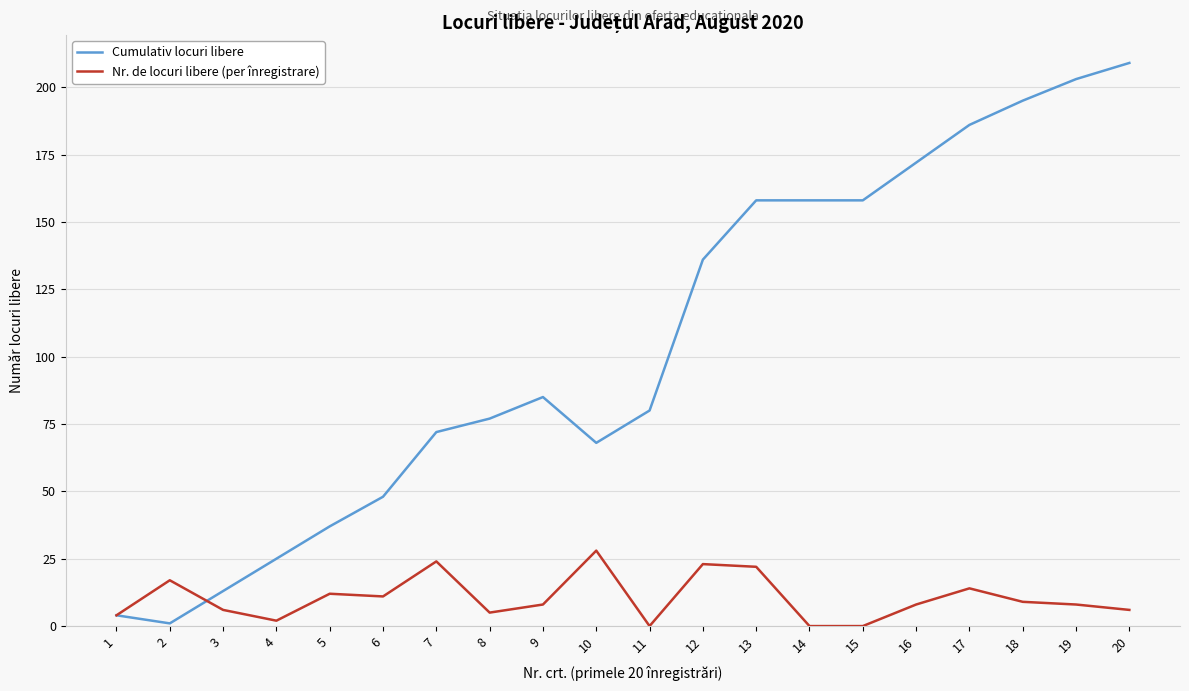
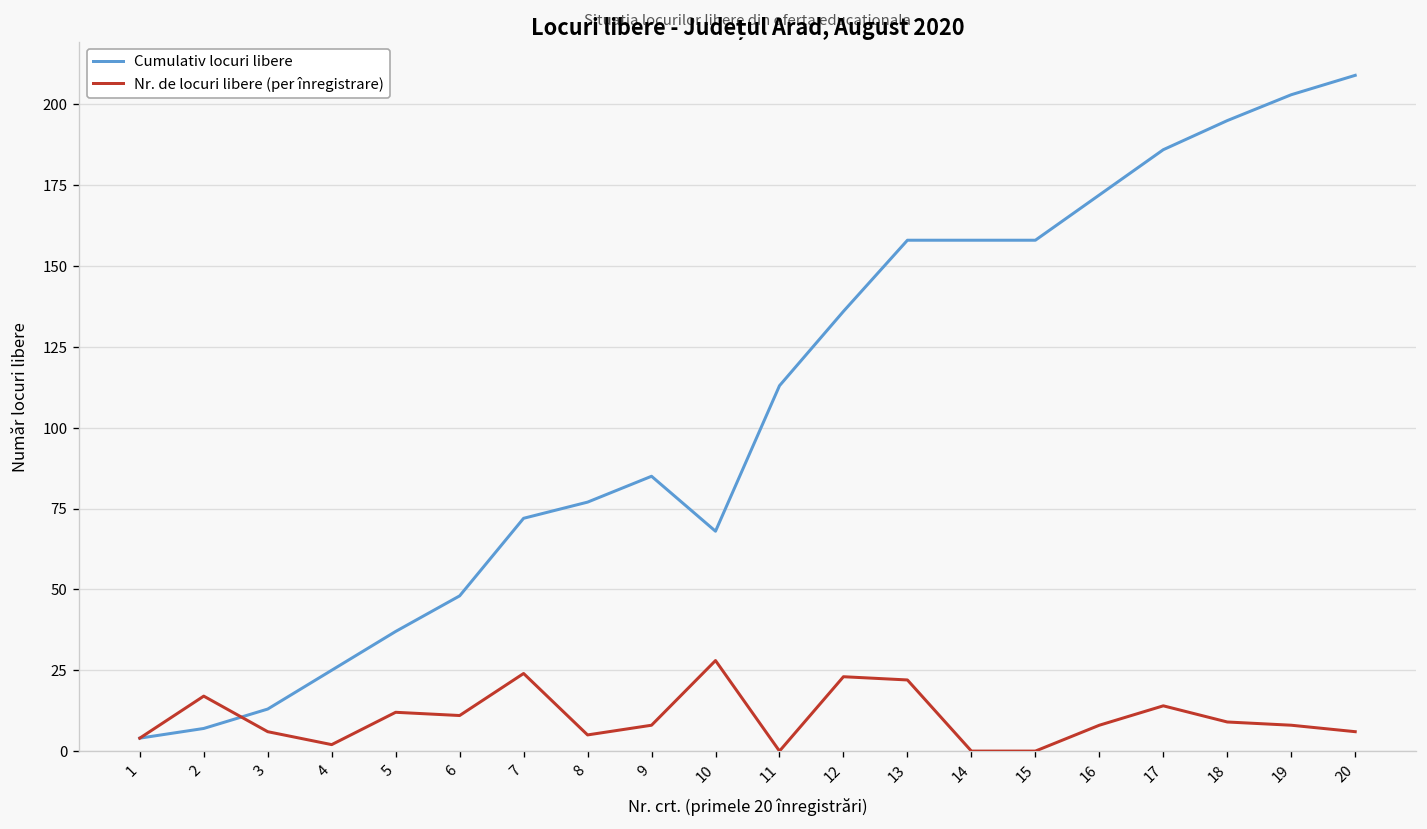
Cumulativ locuri libere, 2: 1 -> 7
Cumulativ locuri libere, 11: 80 -> 113
